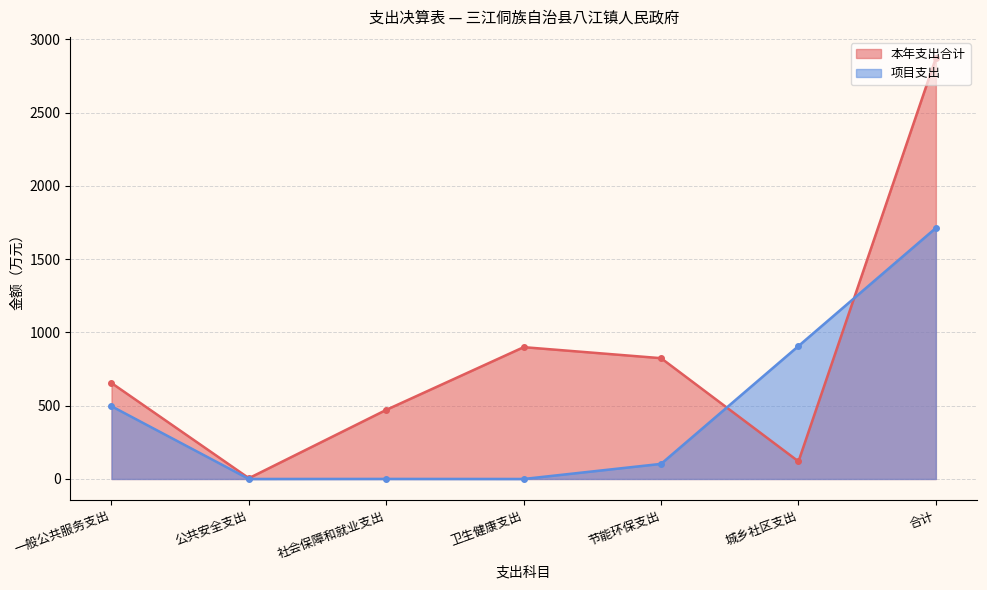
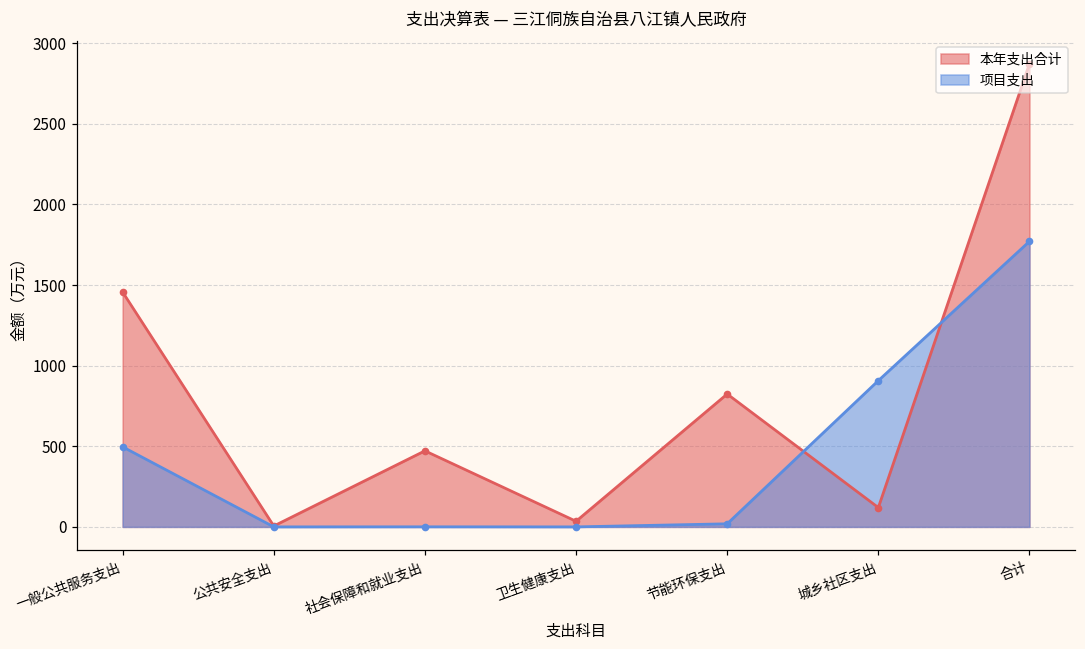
本年支出合计, 一般公共服务支出: 650 -> 1460
本年支出合计, 卫生健康支出: 900 -> 30
项目支出, 节能环保支出: 100 -> 20
项目支出, 合计: 1710 -> 1770
